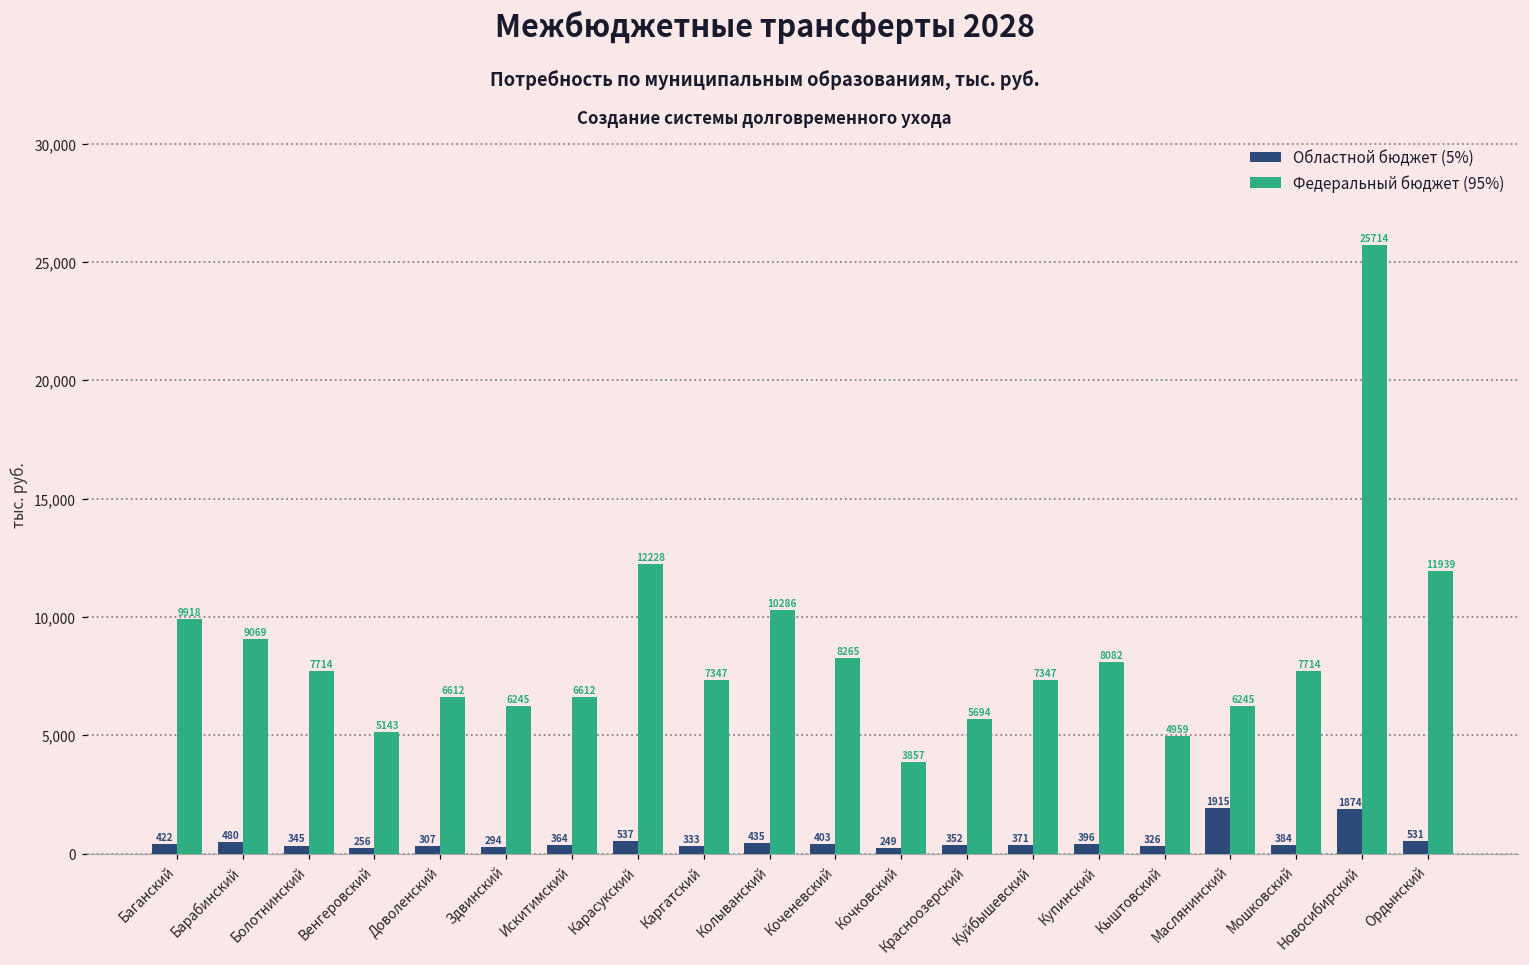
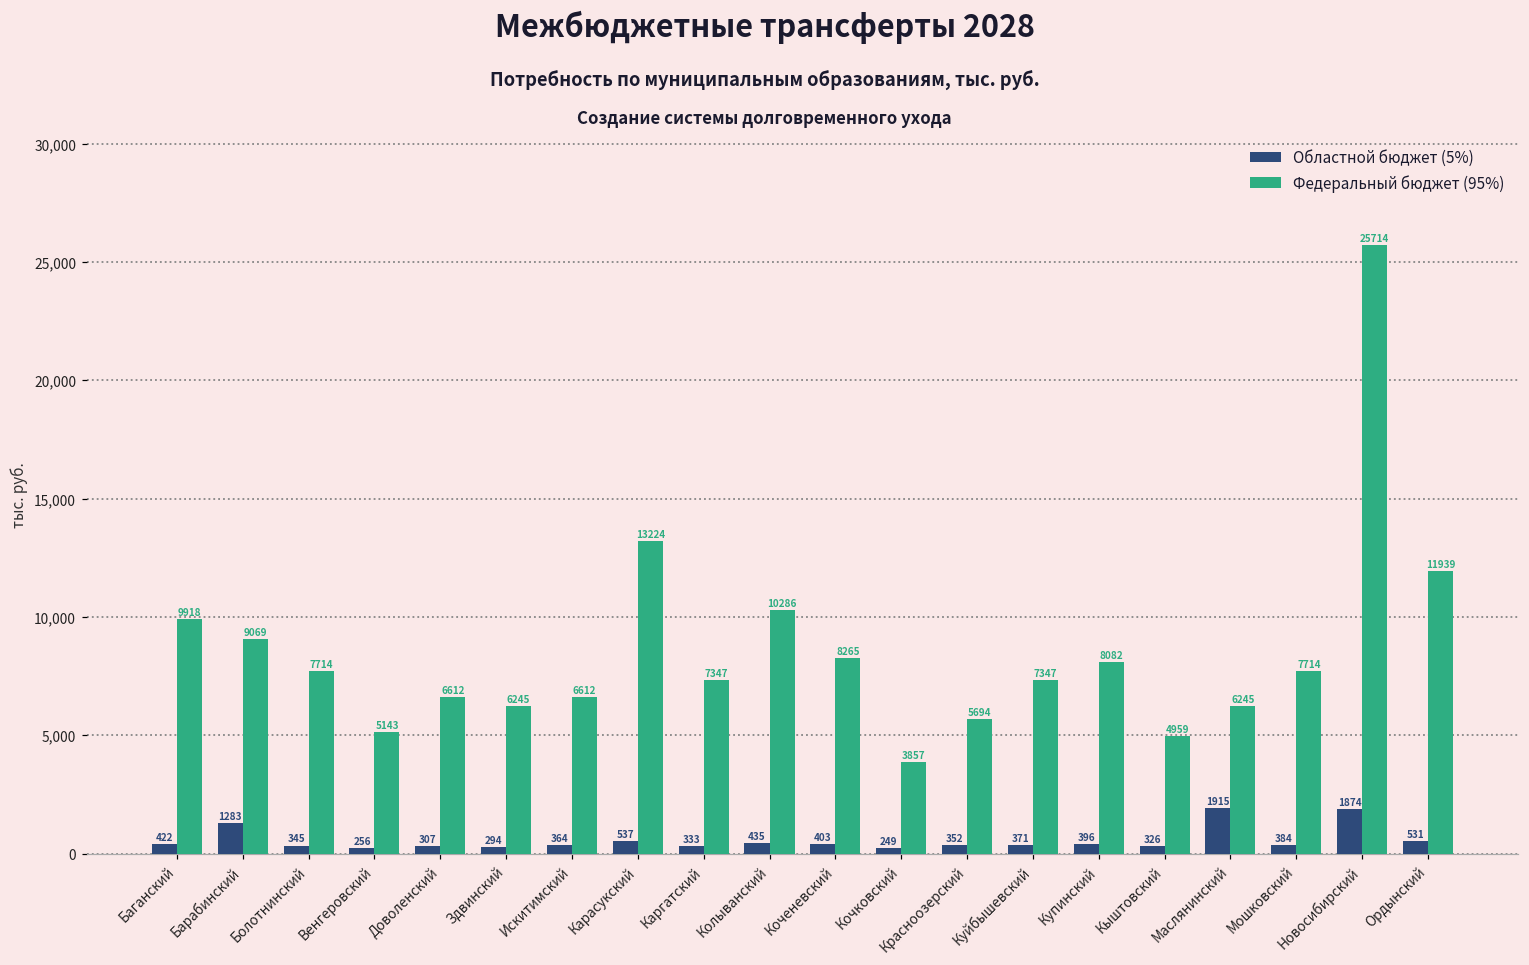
Областной бюджет (5%), Барабинский: 480 -> 1283
Федеральный бюджет (95%), Карасукский: 12228 -> 13224
